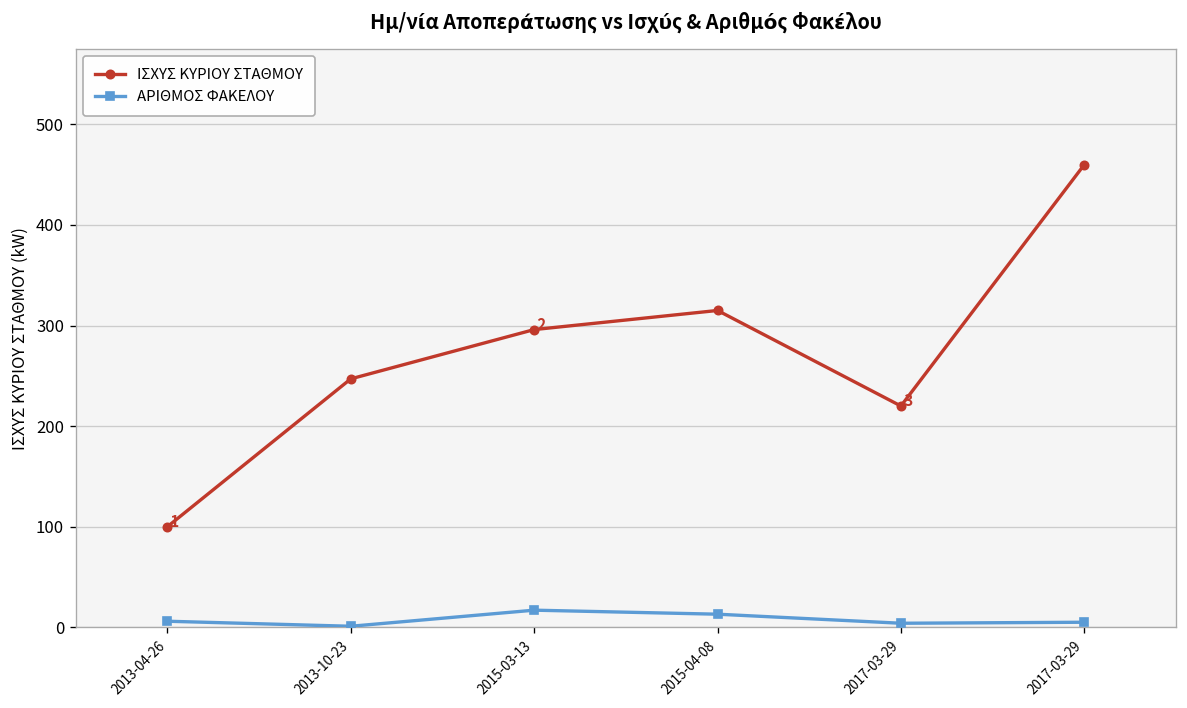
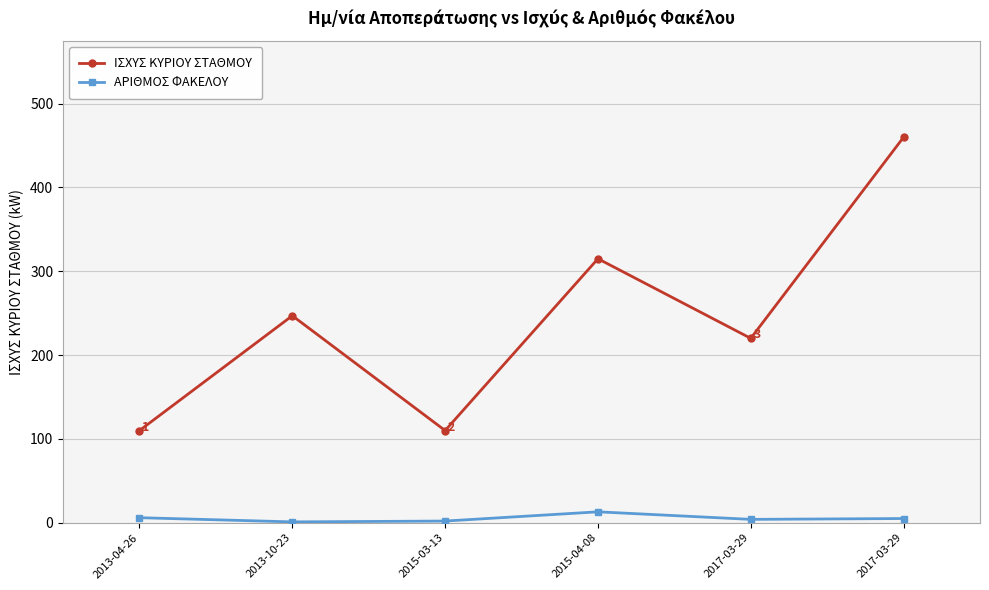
ΙΣΧΥΣ ΚΥΡΙΟΥ ΣΤΑΘΜΟΥ, 2013-04-26: 100 -> 110
ΙΣΧΥΣ ΚΥΡΙΟΥ ΣΤΑΘΜΟΥ, 2015-03-13: 300 -> 110
ΑΡΙΘΜΟΣ ΦΑΚΕΛΟΥ, 2015-03-13: 20 -> 0
